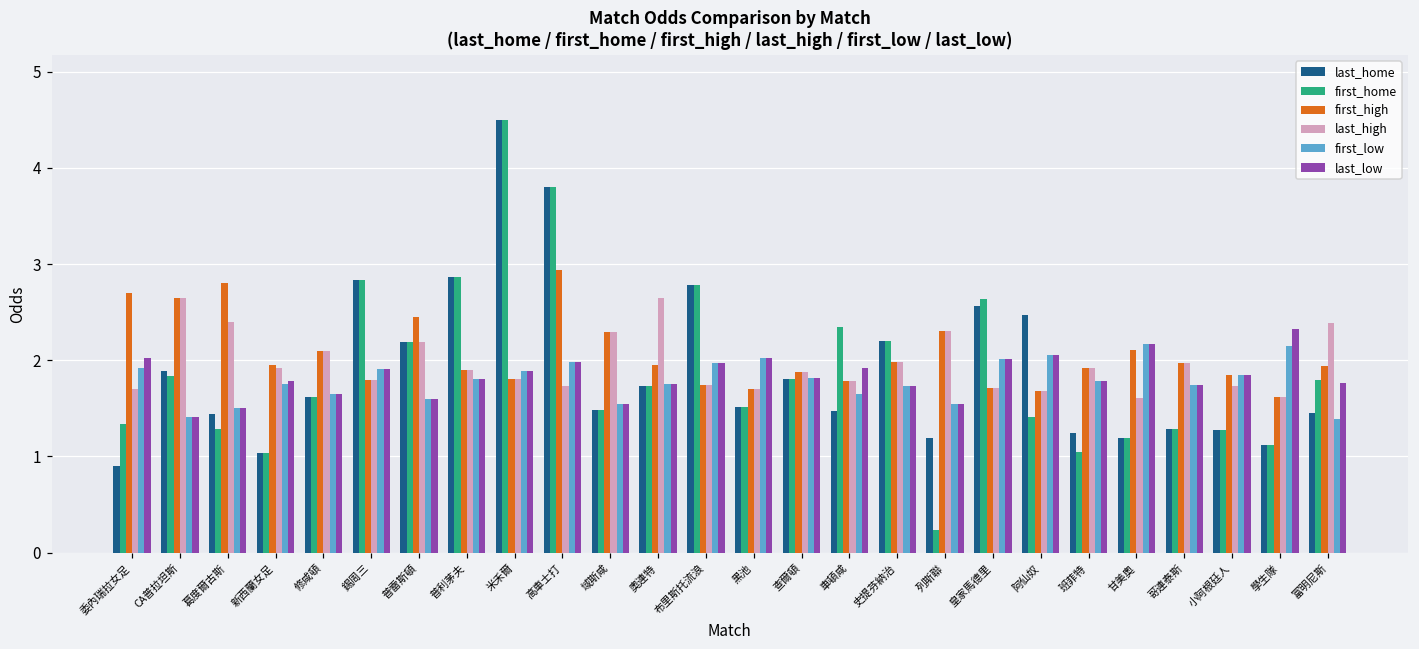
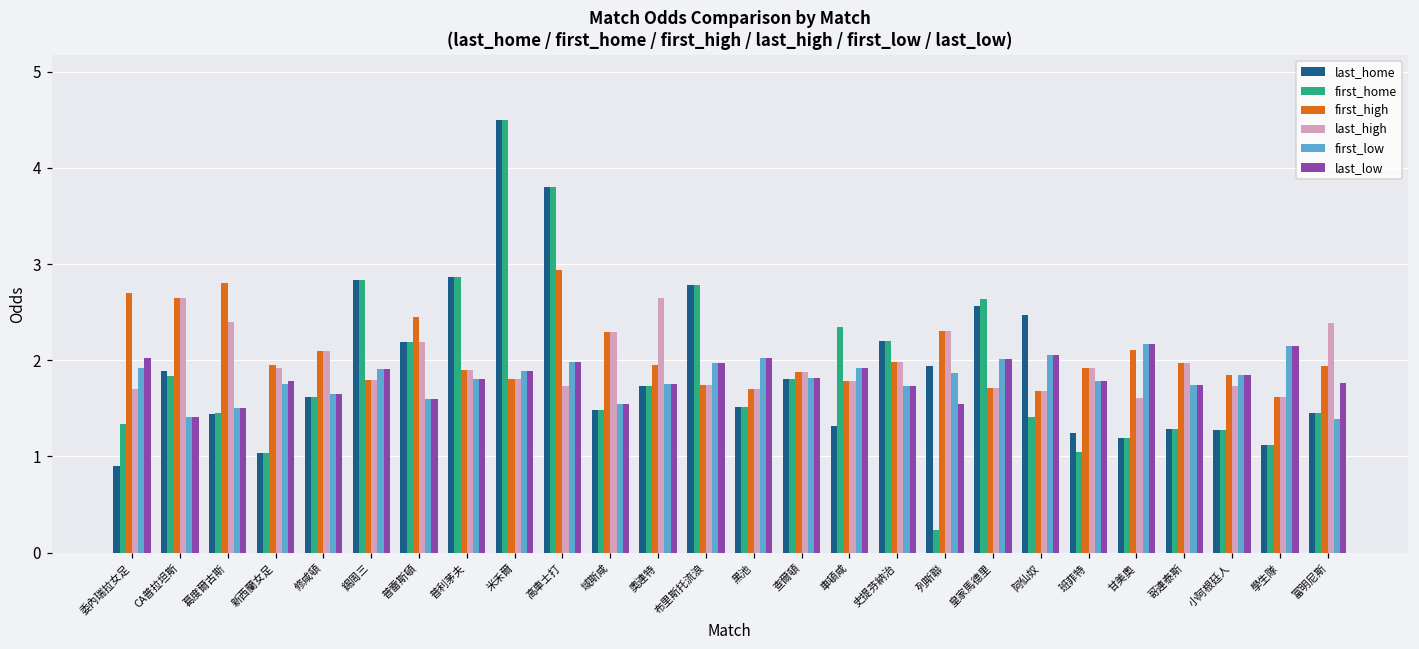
first_home, 葛度爾古斯: 1.3 -> 1.5
last_home, 車頓咸: 1.5 -> 1.3
first_low, 車頓咸: 1.7 -> 1.9
last_home, 列斯聯: 1.2 -> 1.9
first_low, 列斯聯: 1.5 -> 1.9
last_low, 學生隊: 2.3 -> 2.2
first_home, 富明尼斯: 1.8 -> 1.5
